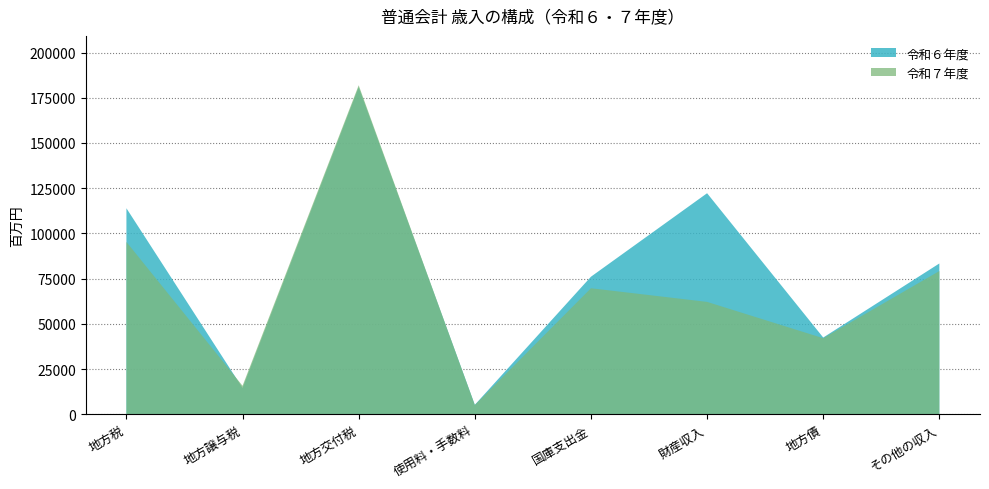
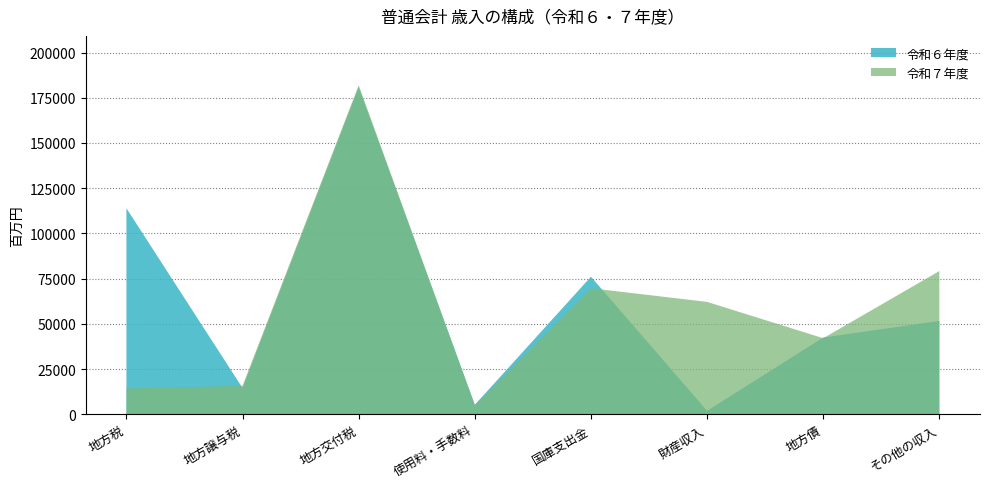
令和７年度, 地方税: 95000 -> 14000
令和６年度, 財産収入: 122000 -> 2000
令和６年度, その他の収入: 83000 -> 52000
